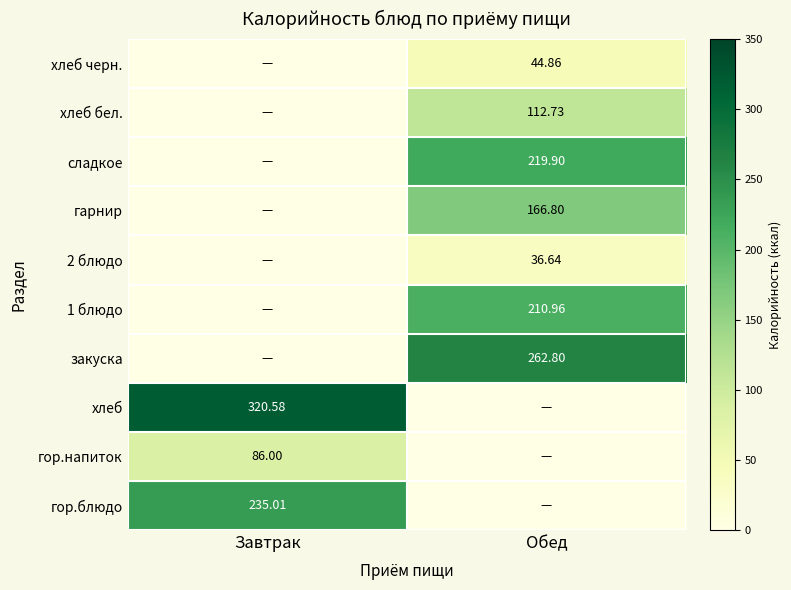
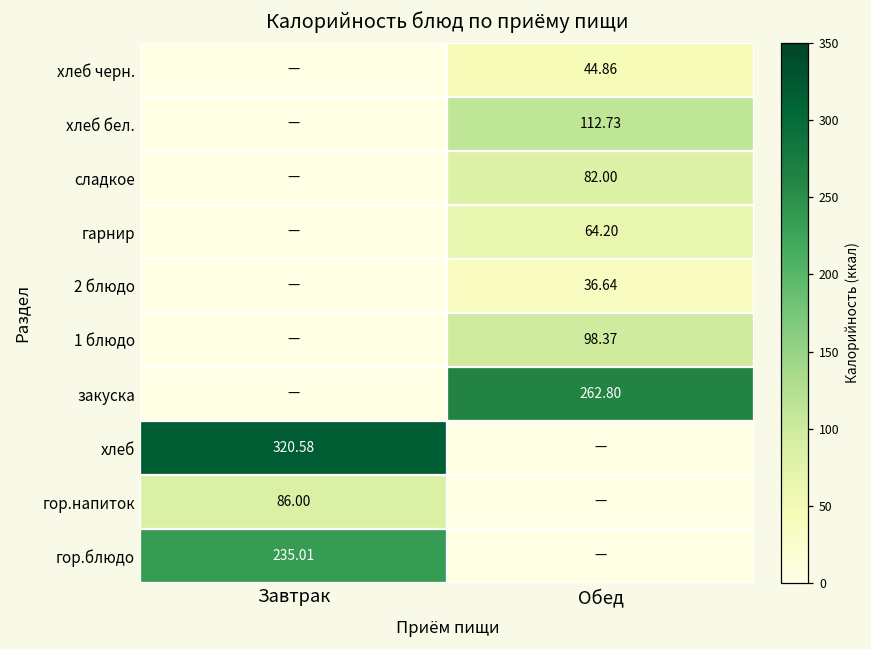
сладкое, Обед: 219.90 -> 82.00
гарнир, Обед: 166.80 -> 64.20
1 блюдо, Обед: 210.96 -> 98.37
